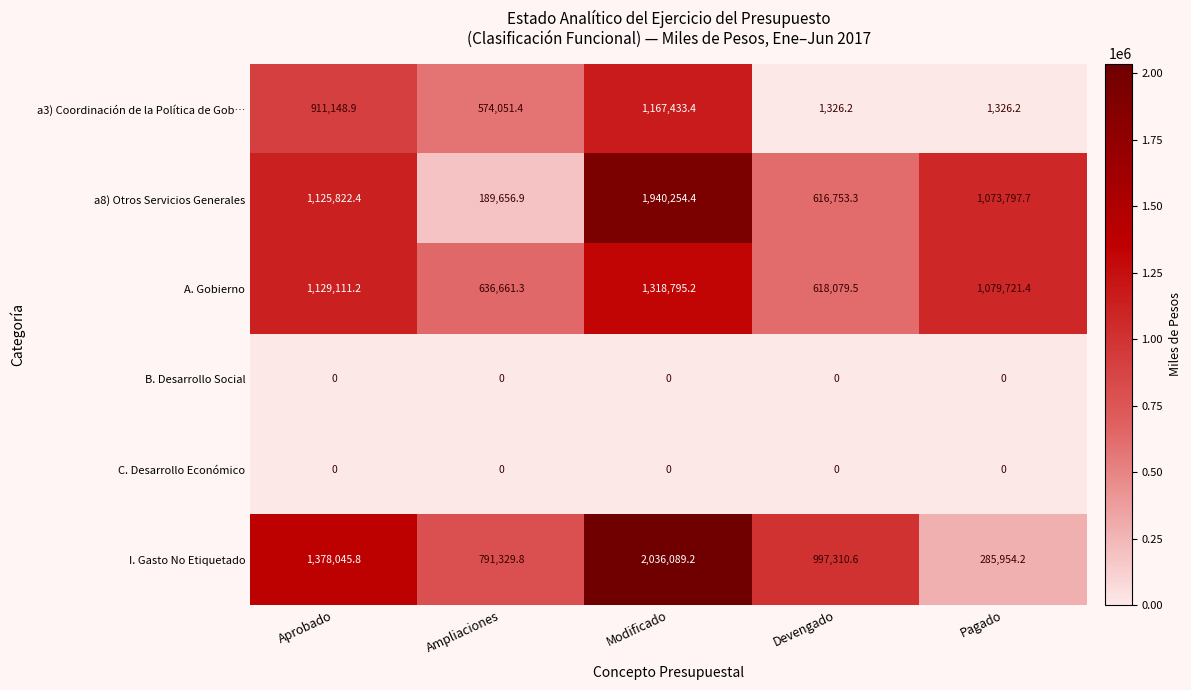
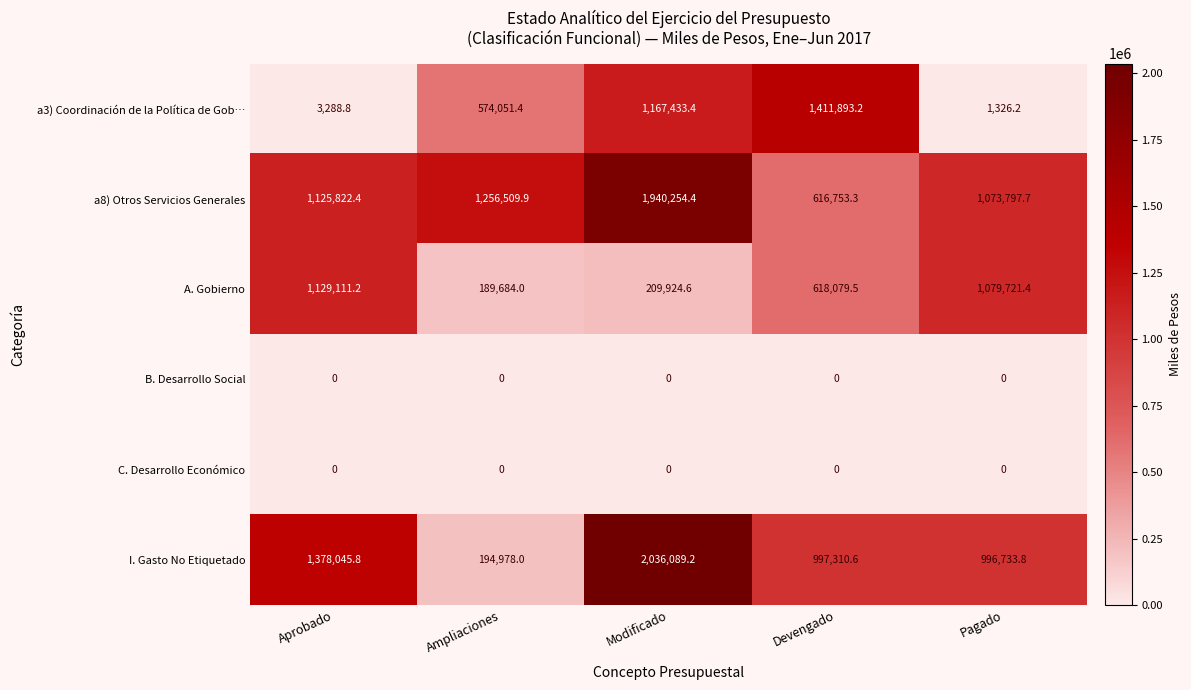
a3) Coordinación de la Política de Gob…, Aprobado: 911,148.9 -> 3,288.8
a3) Coordinación de la Política de Gob…, Devengado: 1,326.2 -> 1,411,893.2
a8) Otros Servicios Generales, Ampliaciones: 189,656.9 -> 1,256,509.9
A. Gobierno, Ampliaciones: 636,661.3 -> 189,684.0
A. Gobierno, Modificado: 1,318,795.2 -> 209,924.6
I. Gasto No Etiquetado, Ampliaciones: 791,329.8 -> 194,978.0
I. Gasto No Etiquetado, Pagado: 285,954.2 -> 996,733.8
